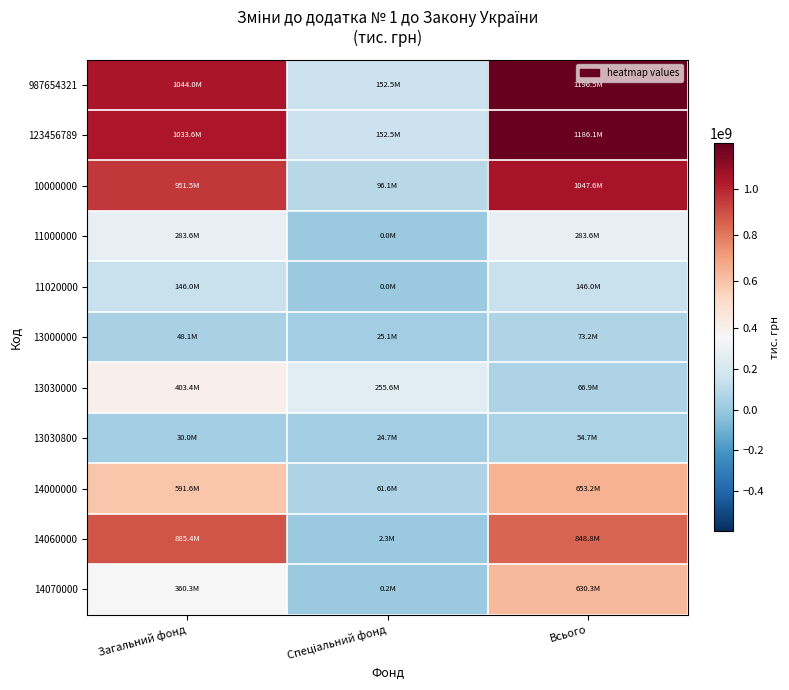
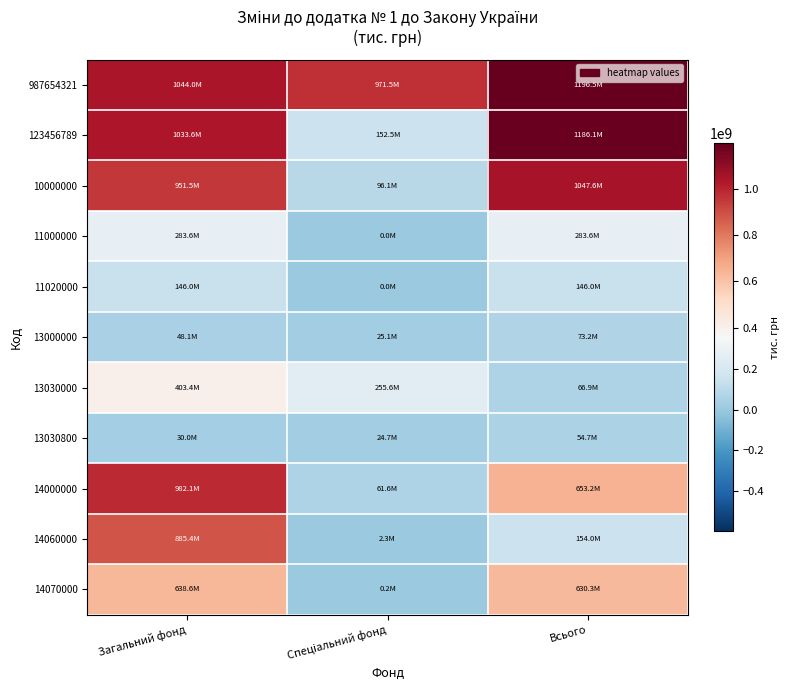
987654321, Спеціальний фонд: 152.5M -> 971.5M
14000000, Загальний фонд: 591.6M -> 982.1M
14060000, Всього: 848.8M -> 154.0M
14070000, Загальний фонд: 360.3M -> 638.6M
